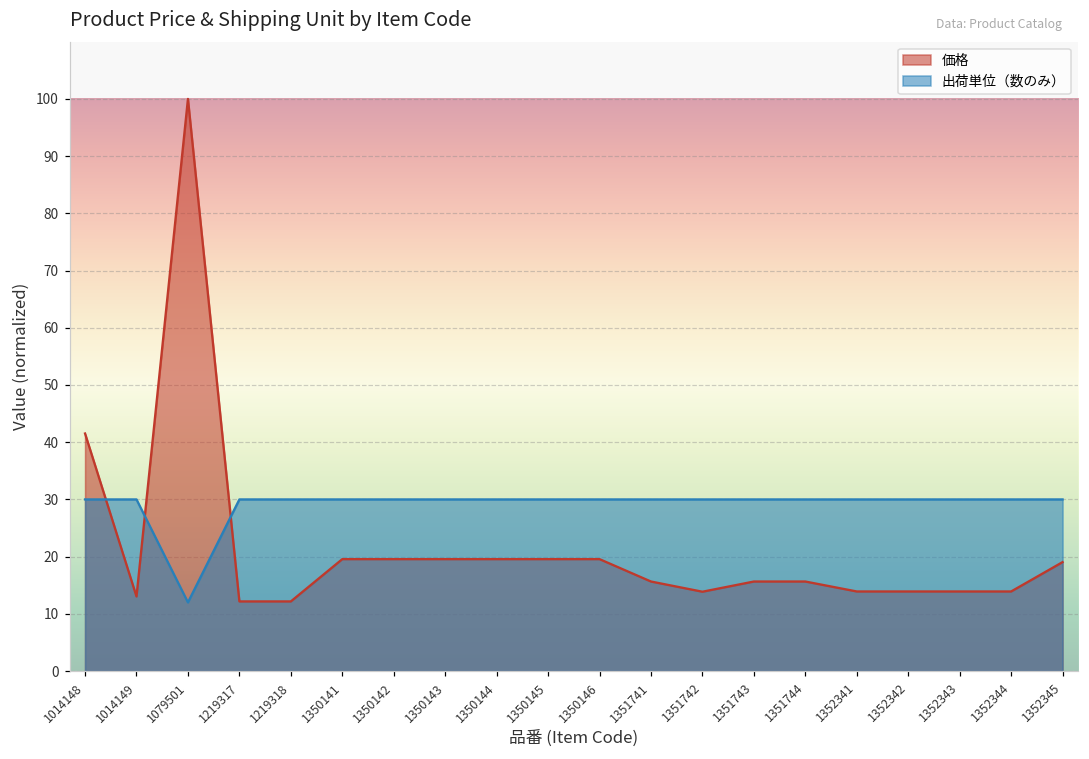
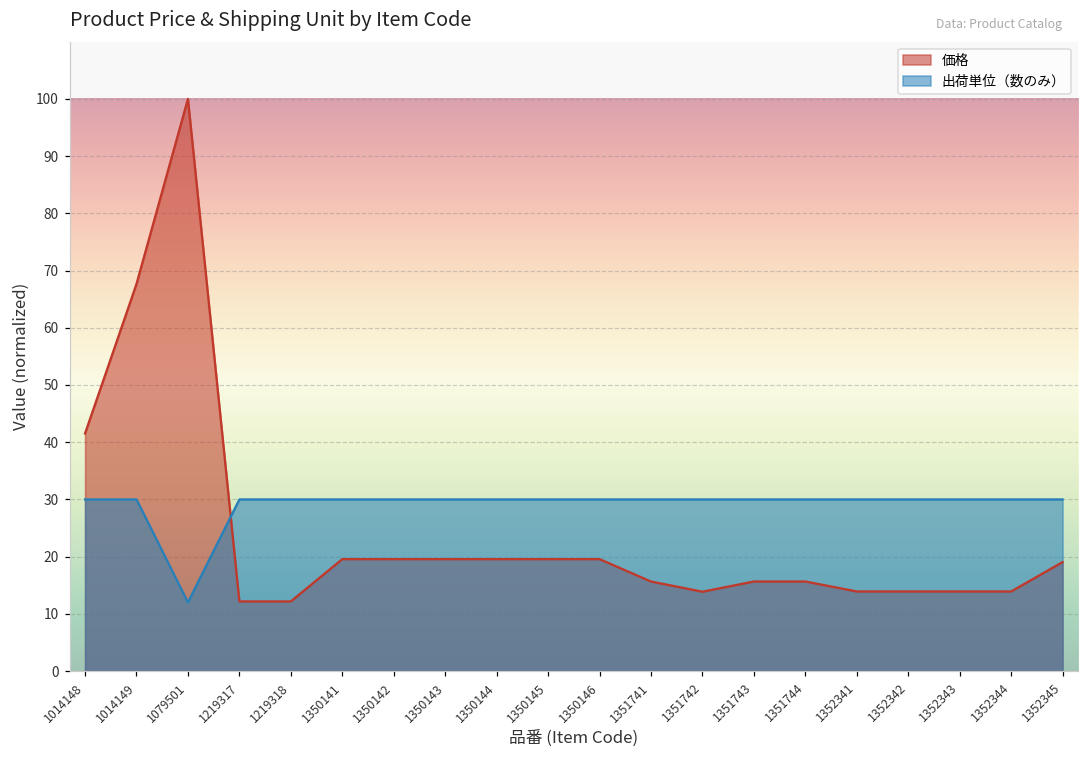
価格, 1014149: 13 -> 68
